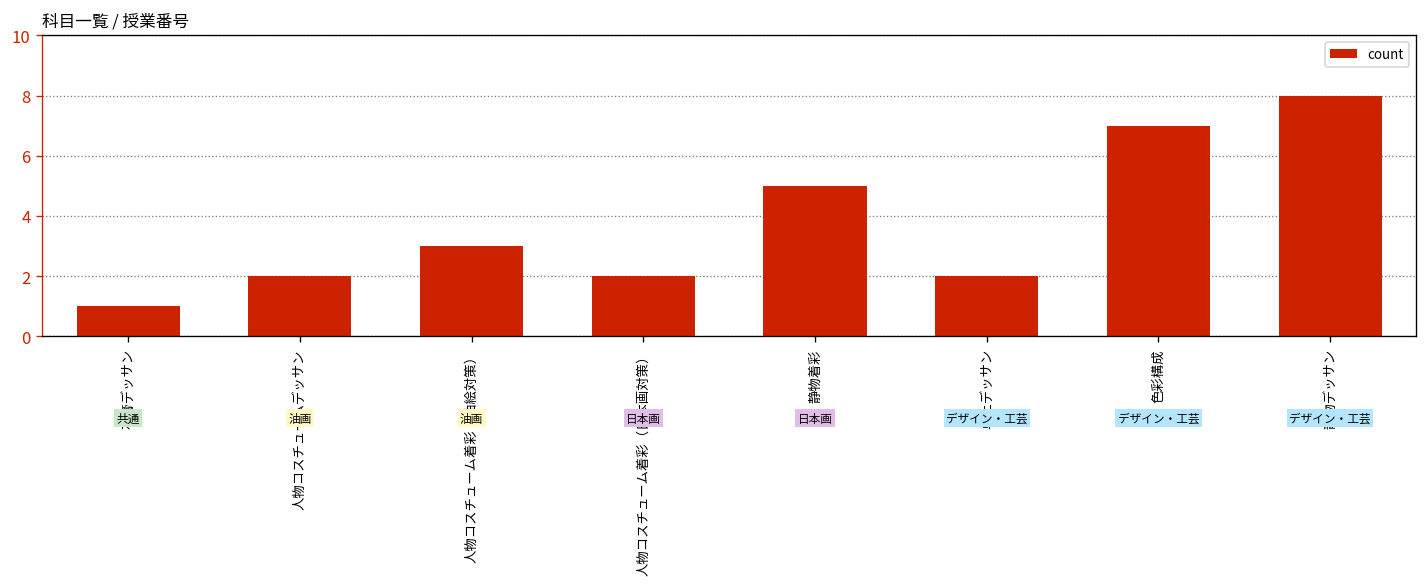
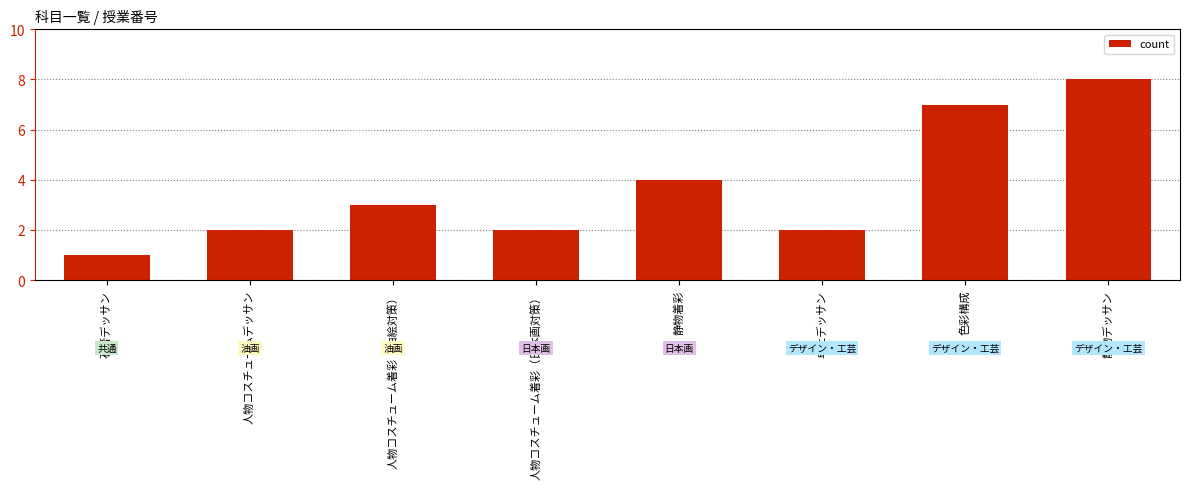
静物着彩: 5 -> 4
